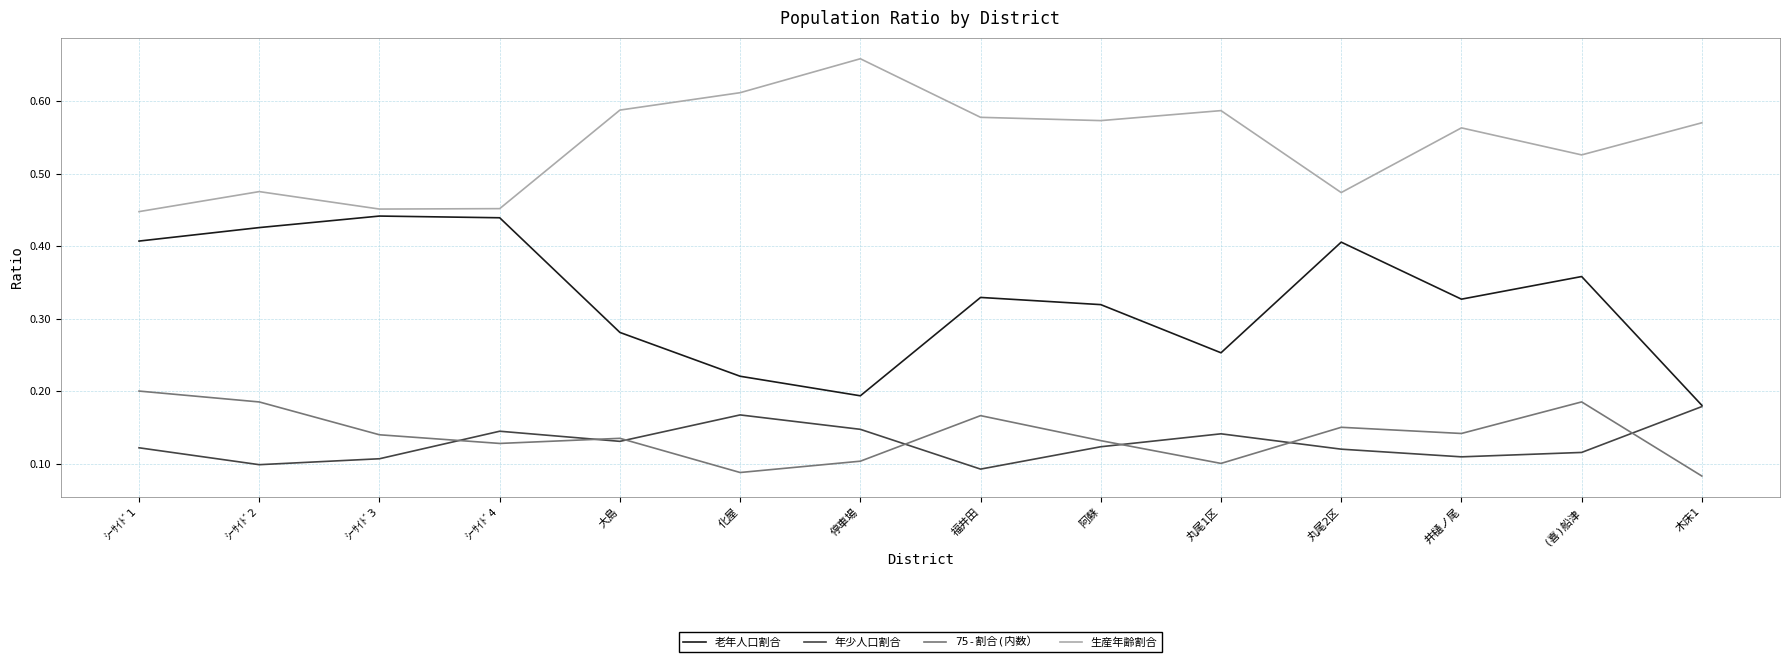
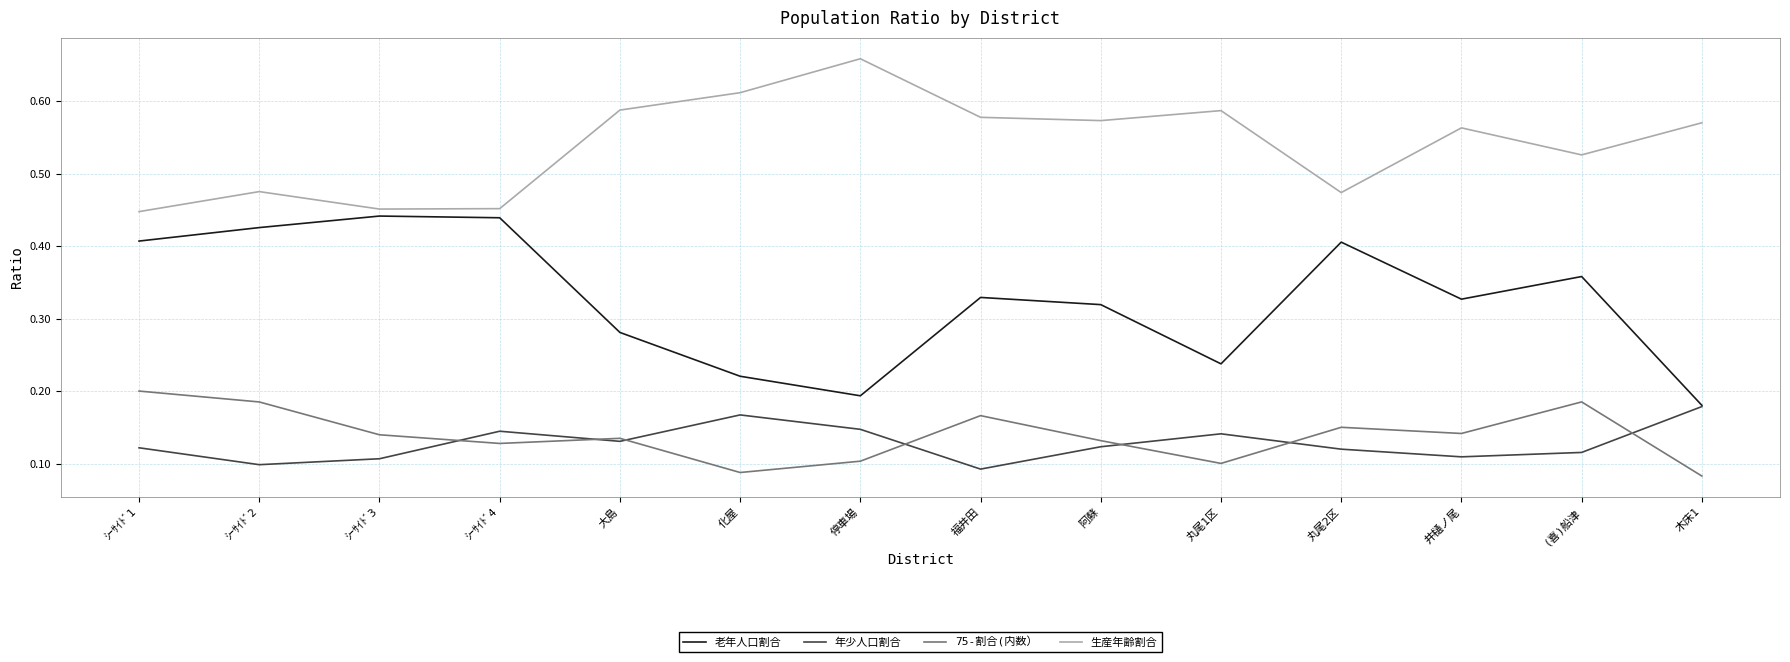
老年人口割合, 丸尾1区: 0.25 -> 0.24
